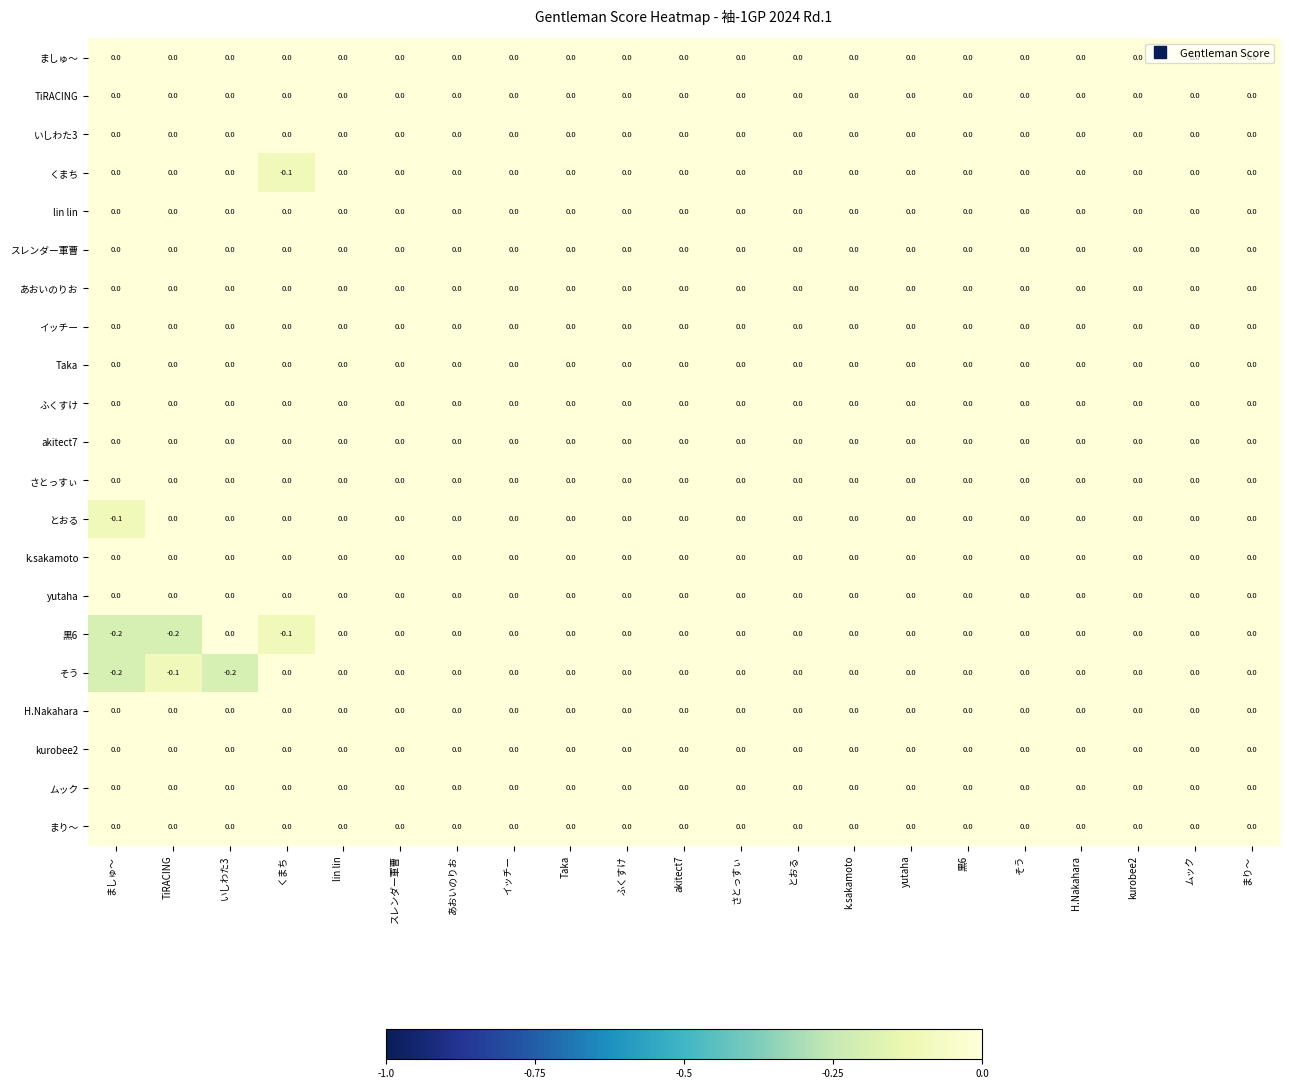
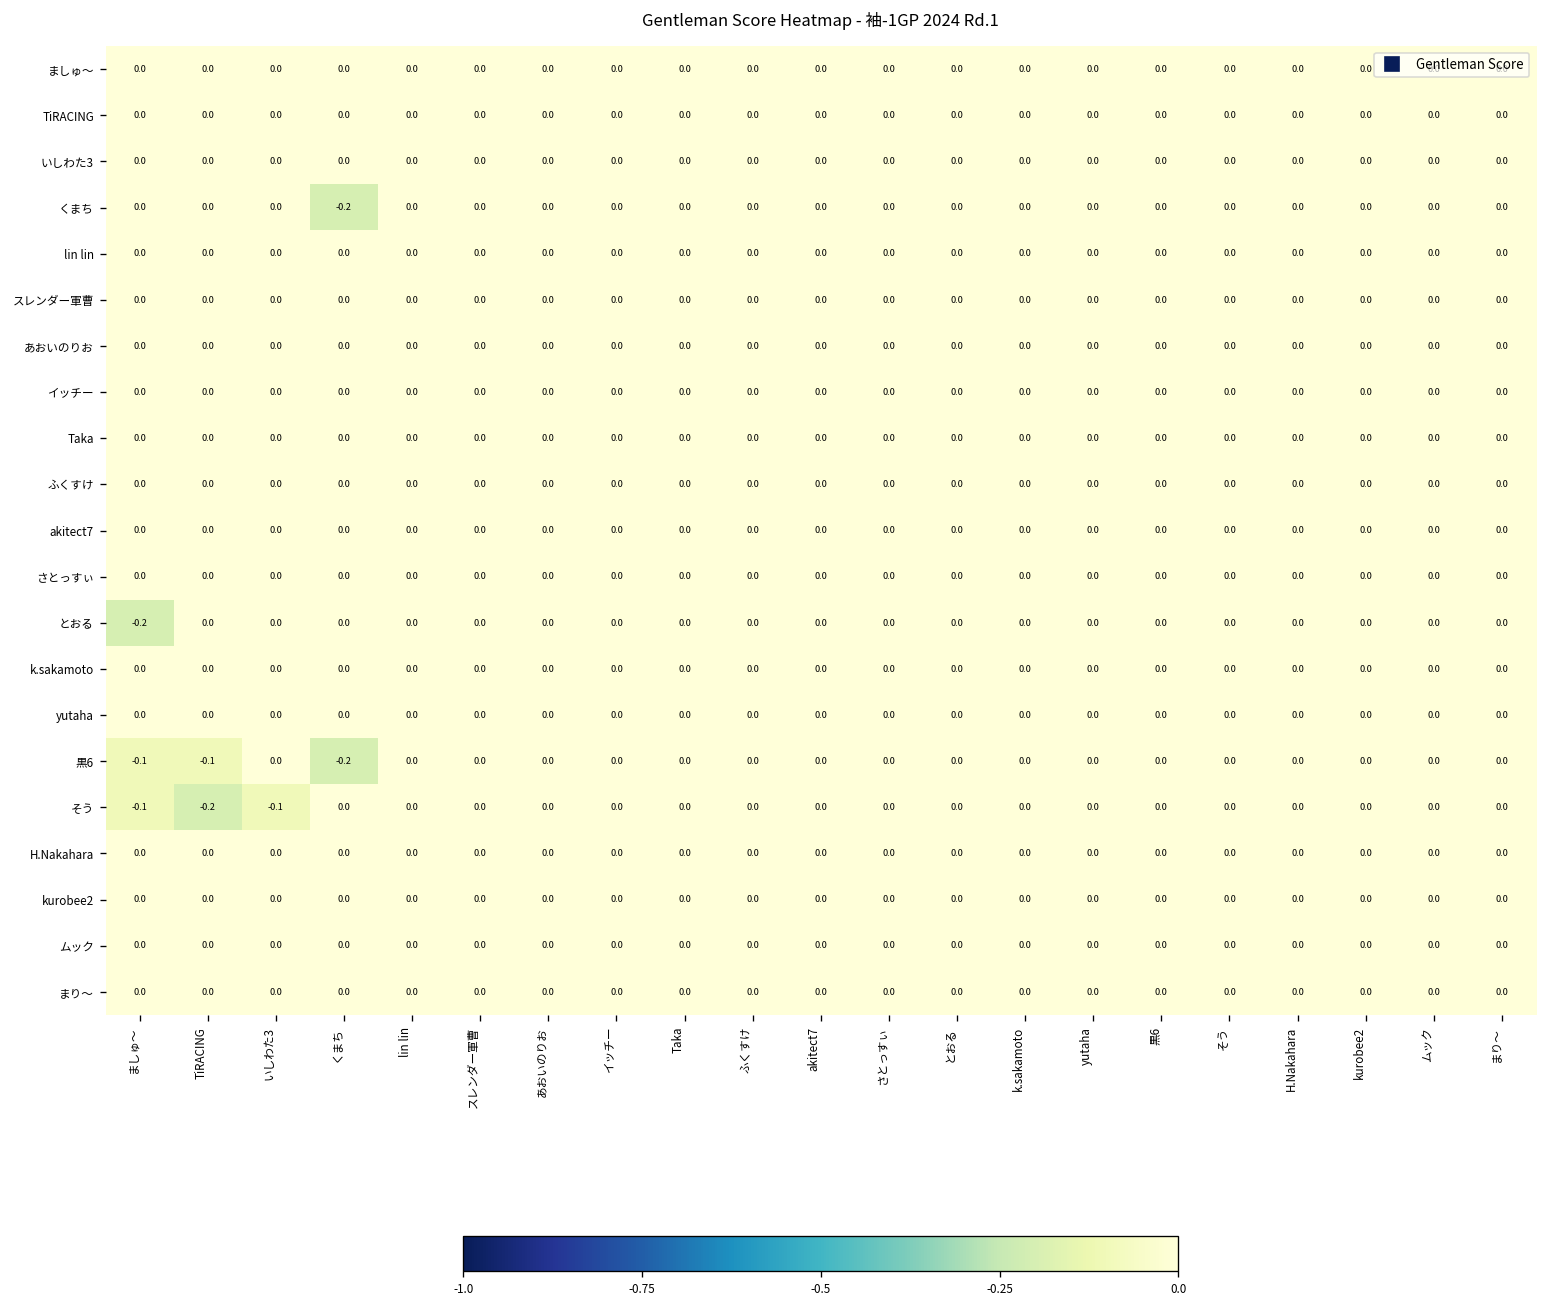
くまち, くまち: -0.1 -> -0.2
とおる, ましゅ～: -0.1 -> -0.2
黒6, ましゅ～: -0.2 -> -0.1
黒6, TiRACING: -0.2 -> -0.1
黒6, くまち: -0.1 -> -0.2
そう, ましゅ～: -0.2 -> -0.1
そう, TiRACING: -0.1 -> -0.2
そう, いしわた3: -0.2 -> -0.1
